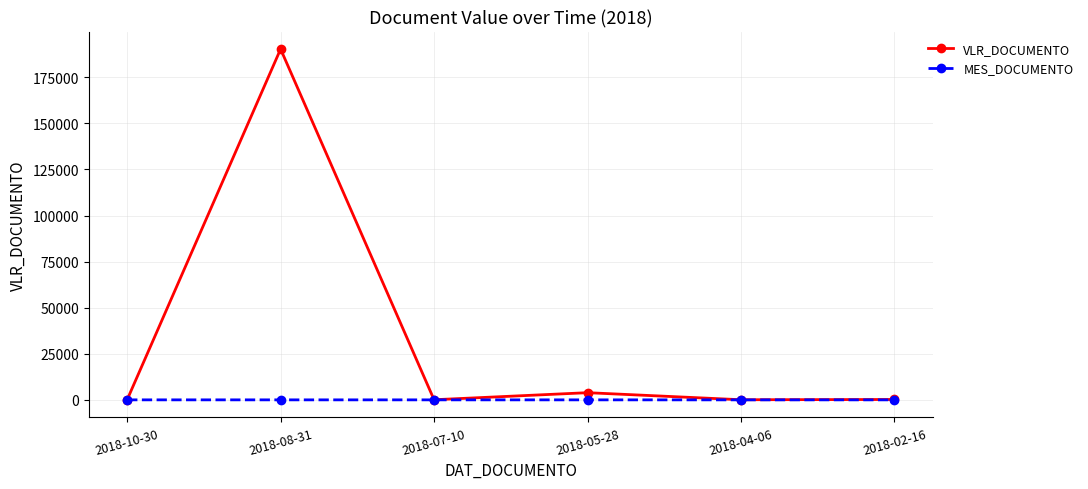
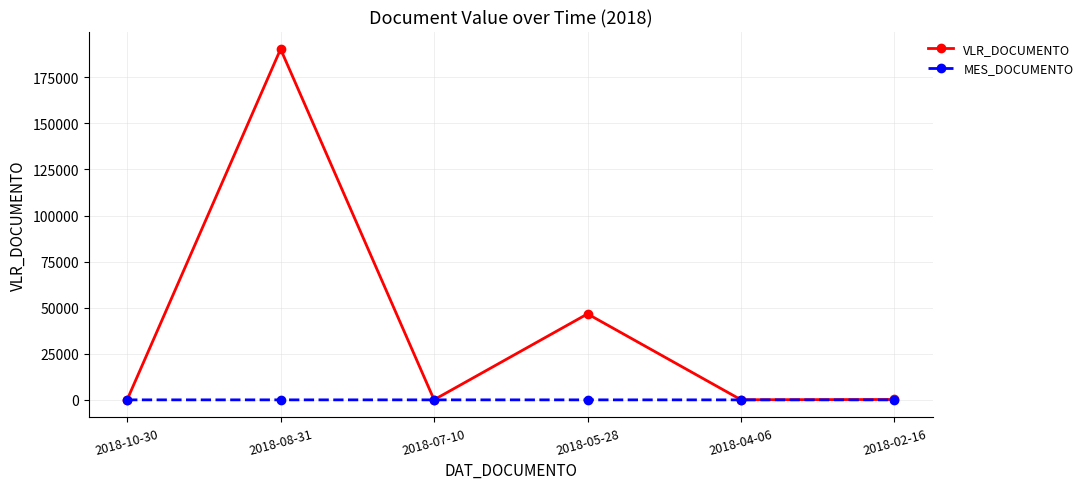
VLR_DOCUMENTO, 2018-05-28: 4000 -> 47000
